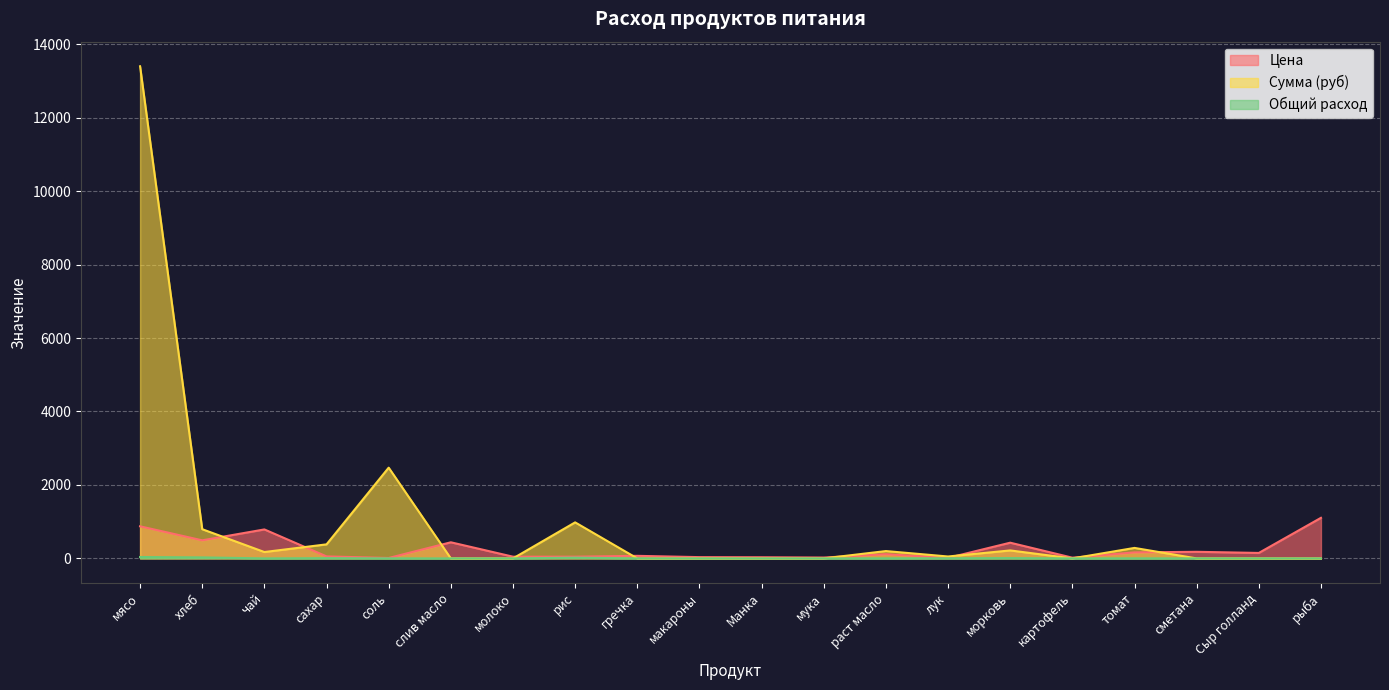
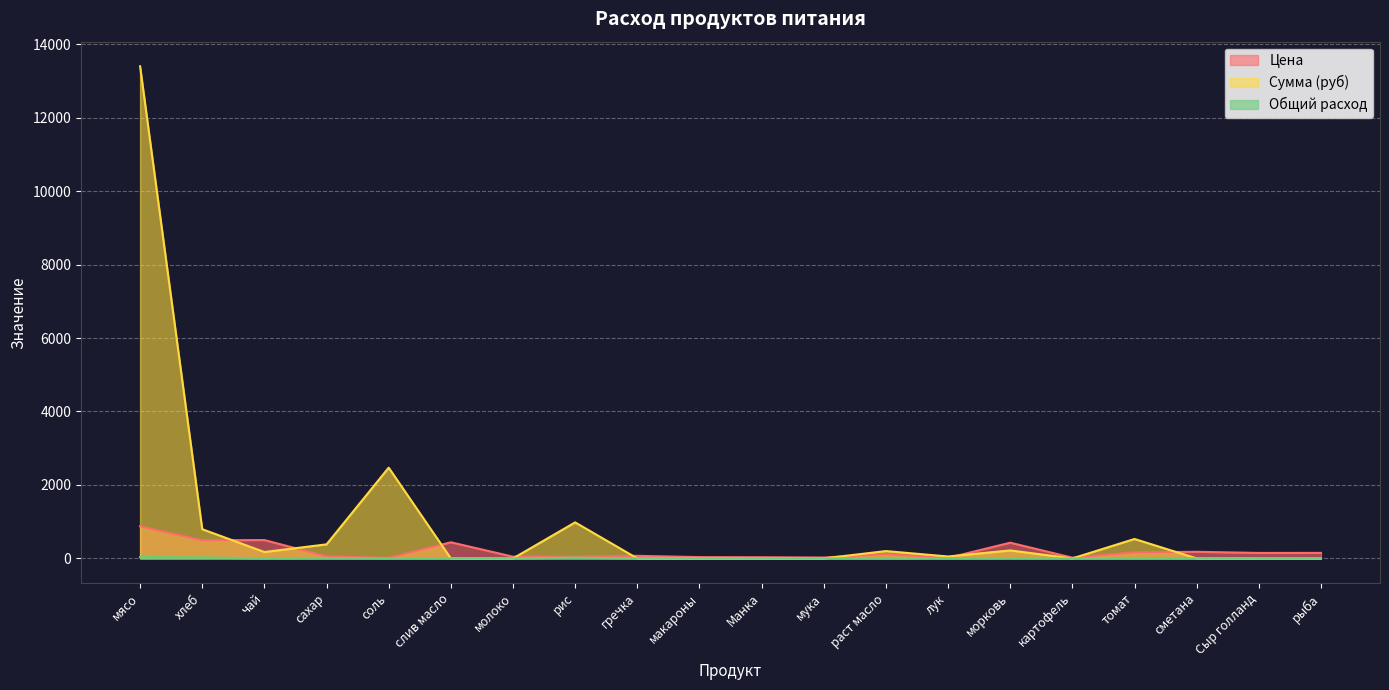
Цена, чай: 800 -> 500
Сумма (руб), томат: 300 -> 500
Цена, рыба: 1100 -> 200
